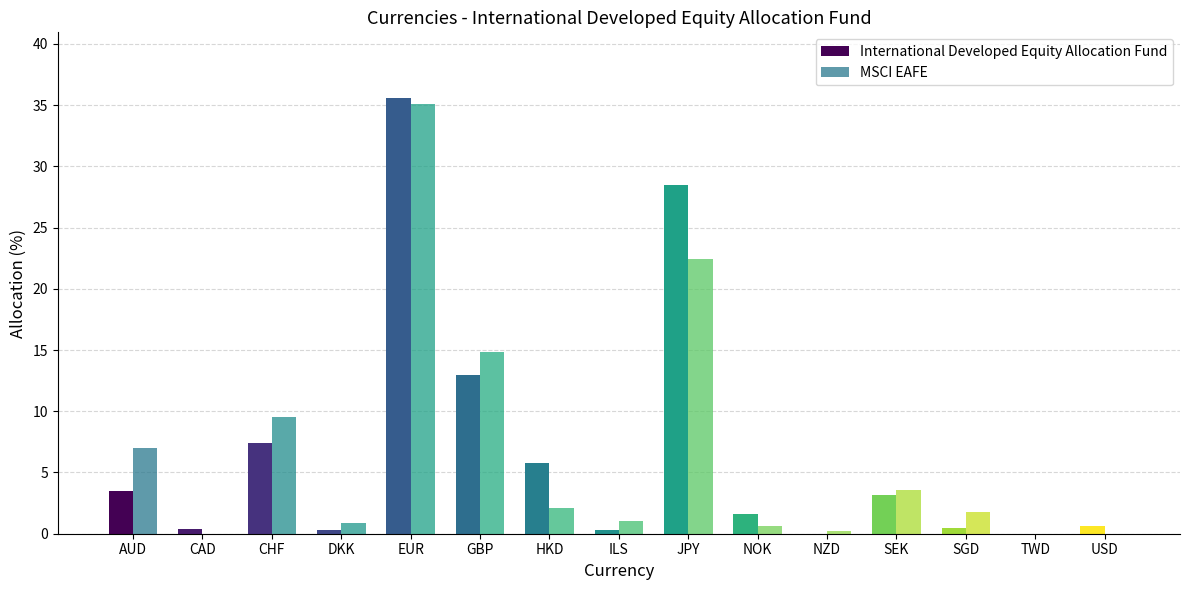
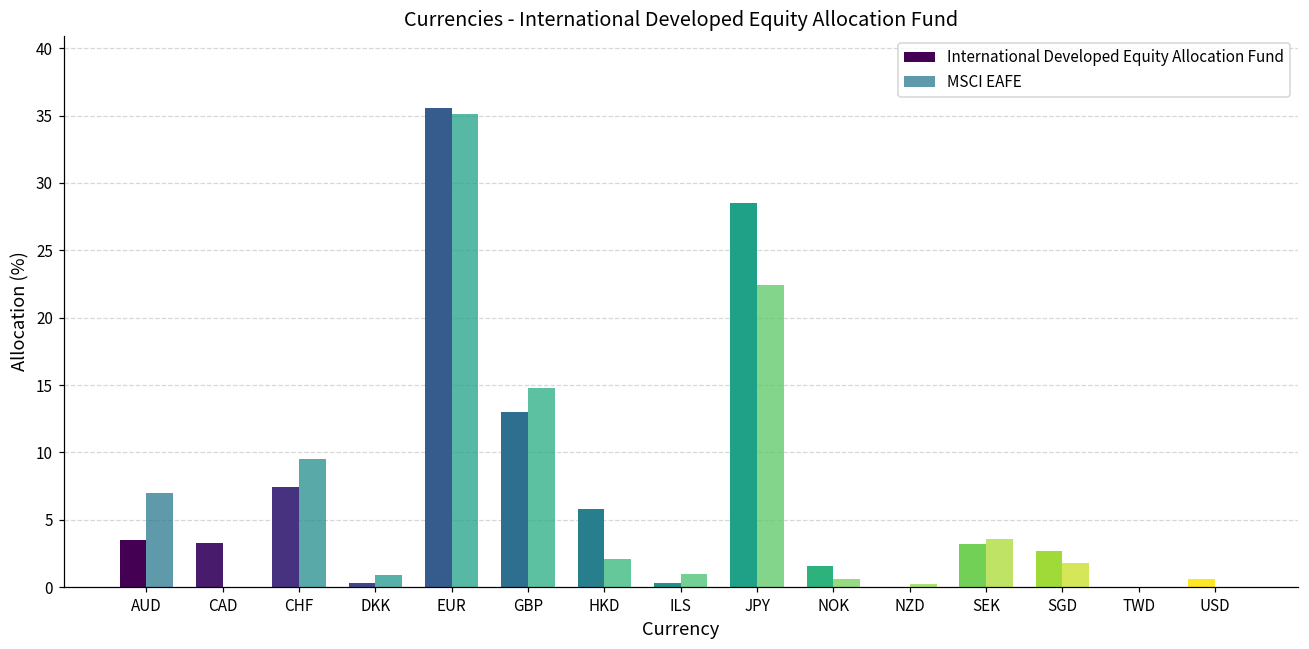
International Developed Equity Allocation Fund, CAD: 0.4 -> 3.3
International Developed Equity Allocation Fund, SGD: 0.5 -> 2.7
